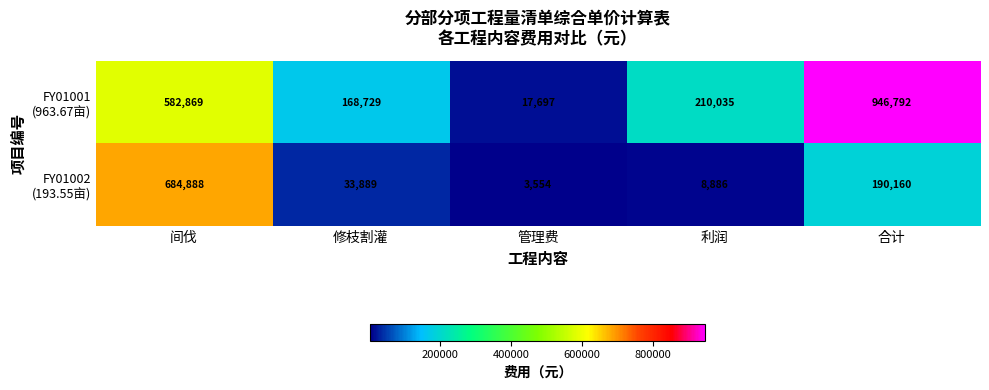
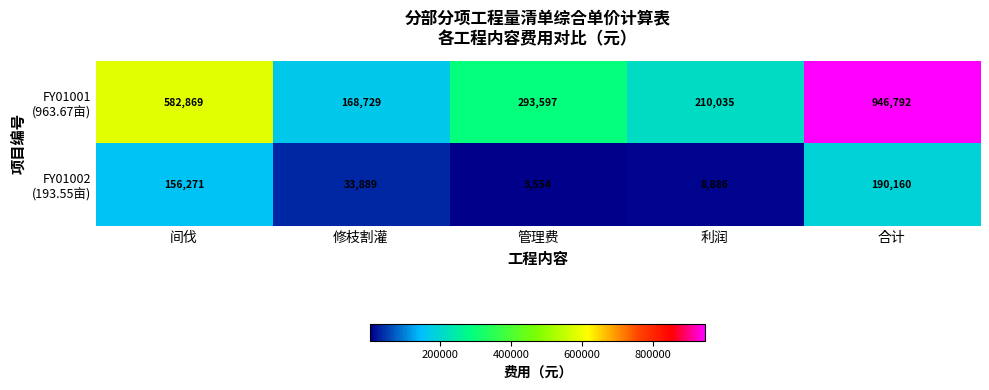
FY01001 (963.67亩), 管理费: 17,697 -> 293,597
FY01002 (193.55亩), 间伐: 684,888 -> 156,271
